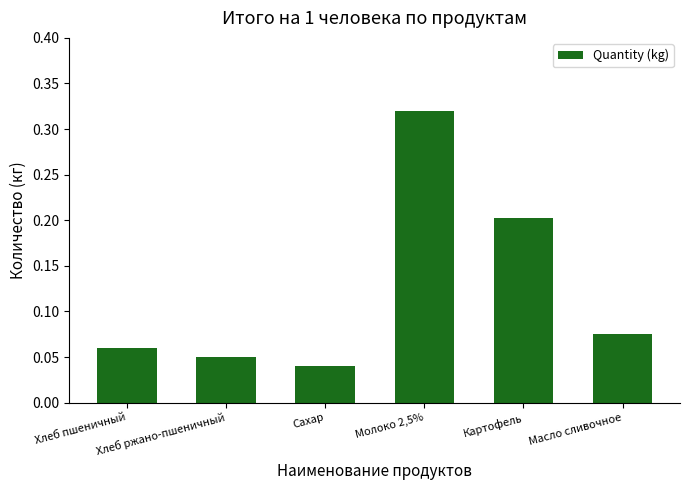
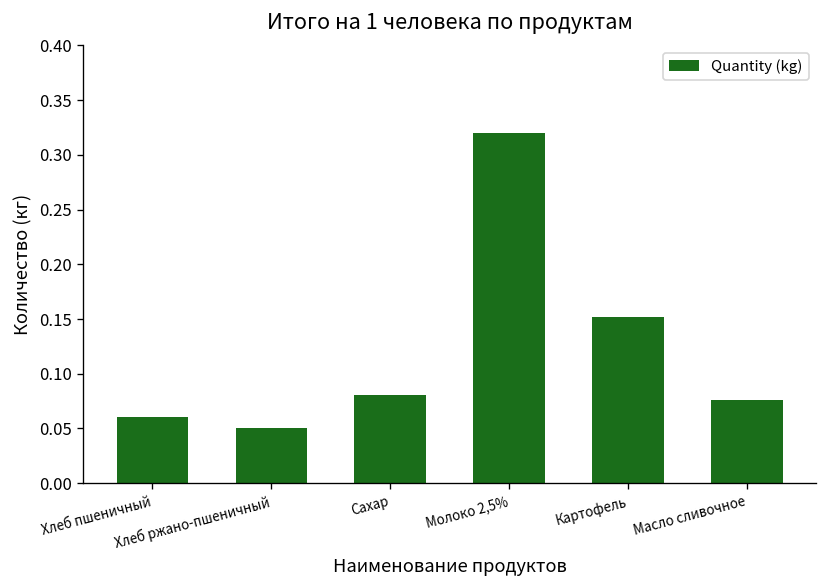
Сахар: 0.04 -> 0.08
Картофель: 0.20 -> 0.15
